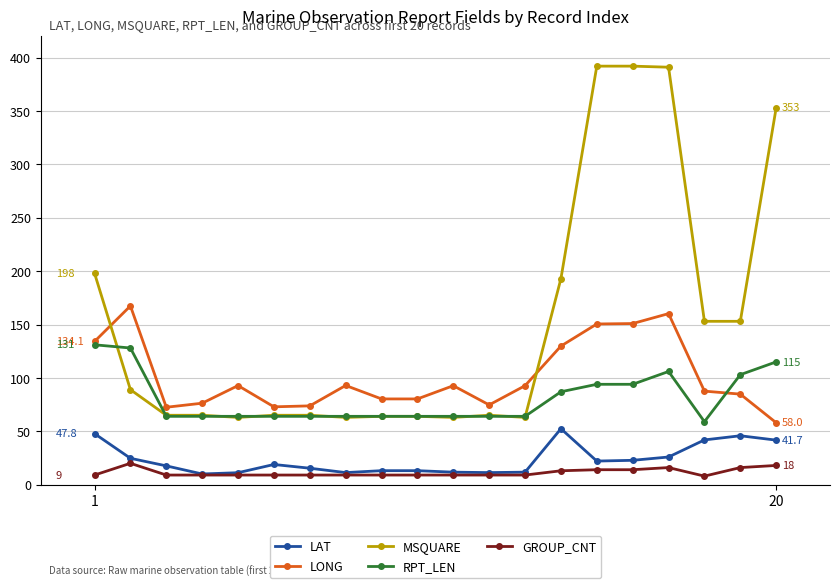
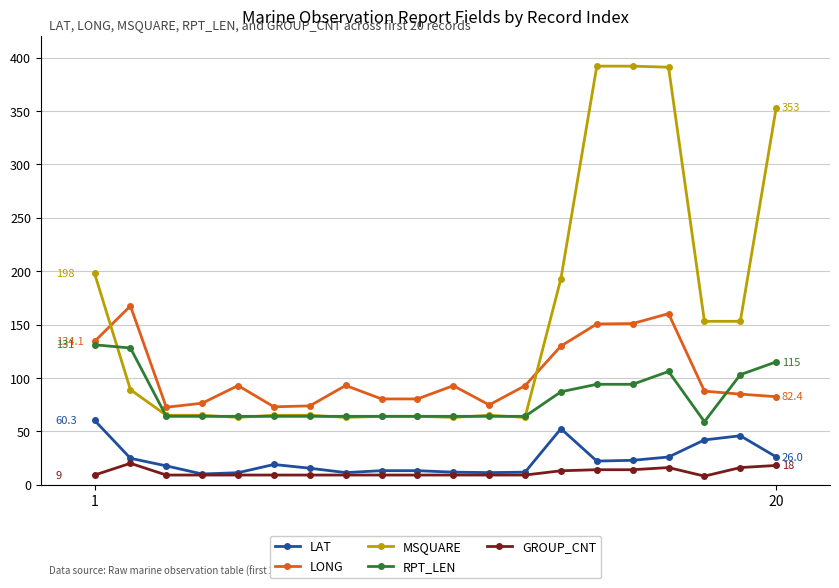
LAT, 1: 47.8 -> 60.3
LAT, 20: 41.7 -> 26.0
LONG, 20: 58.0 -> 82.4
